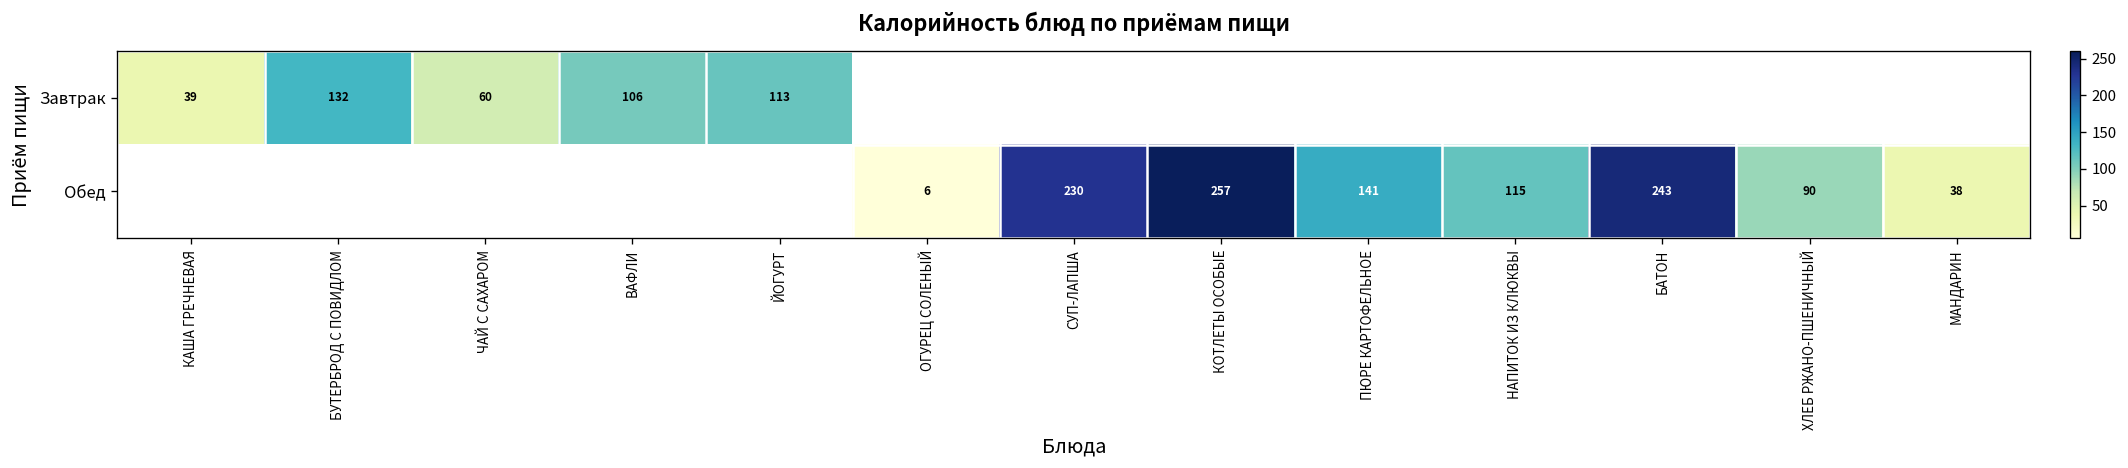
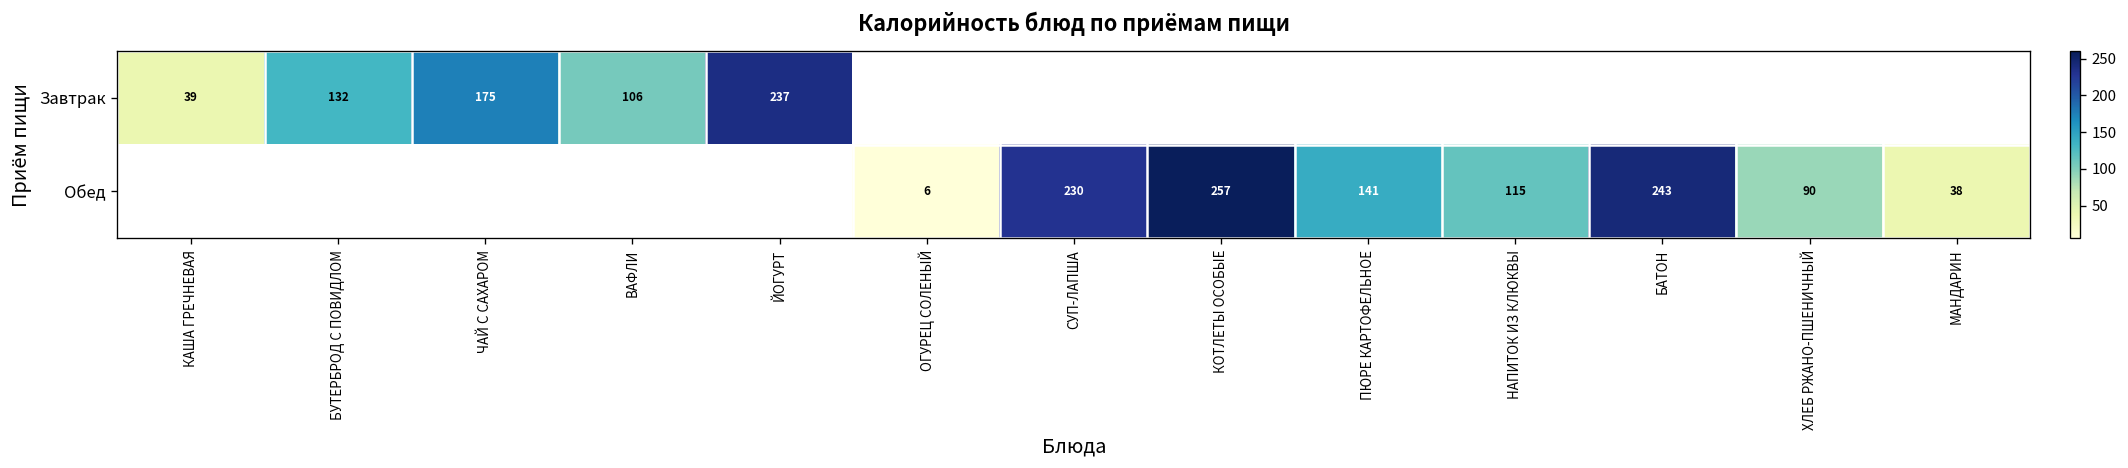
Завтрак, ЧАЙ С САХАРОМ: 60 -> 175
Завтрак, ЙОГУРТ: 113 -> 237
